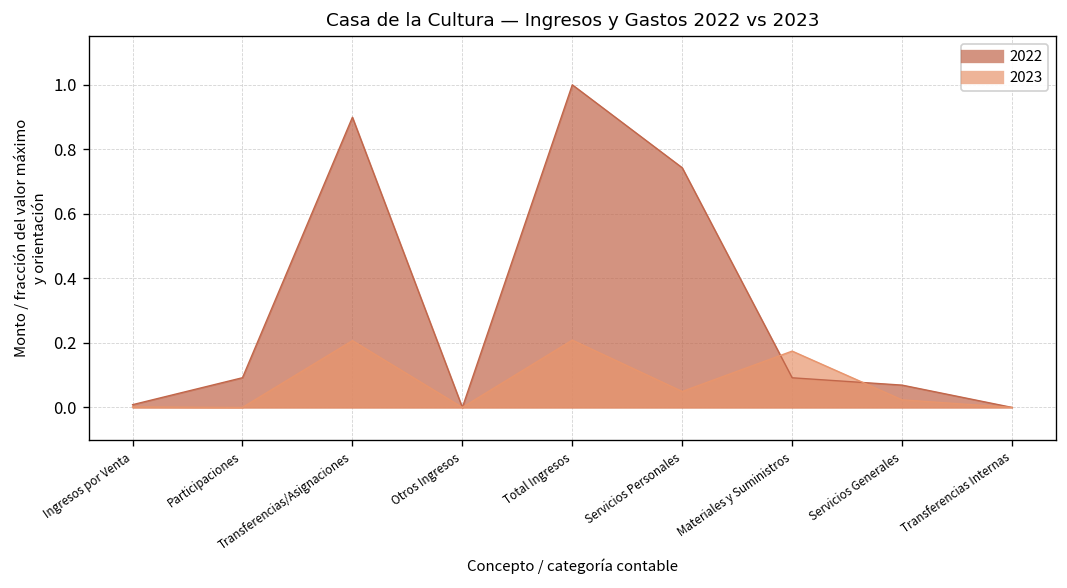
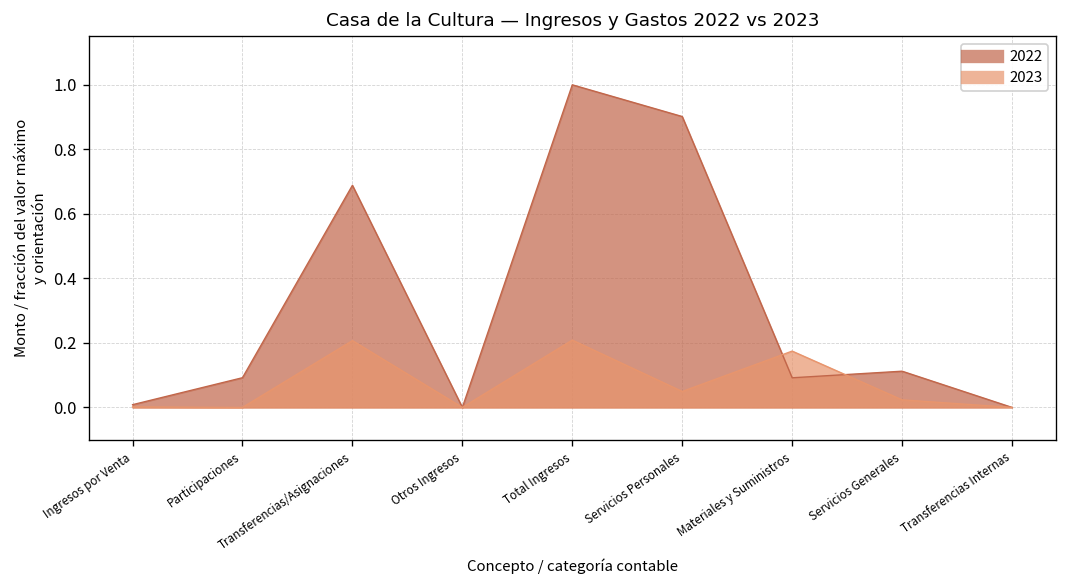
2022, Transferencias/Asignaciones: 0.90 -> 0.69
2022, Servicios Personales: 0.74 -> 0.90
2022, Servicios Generales: 0.07 -> 0.11
